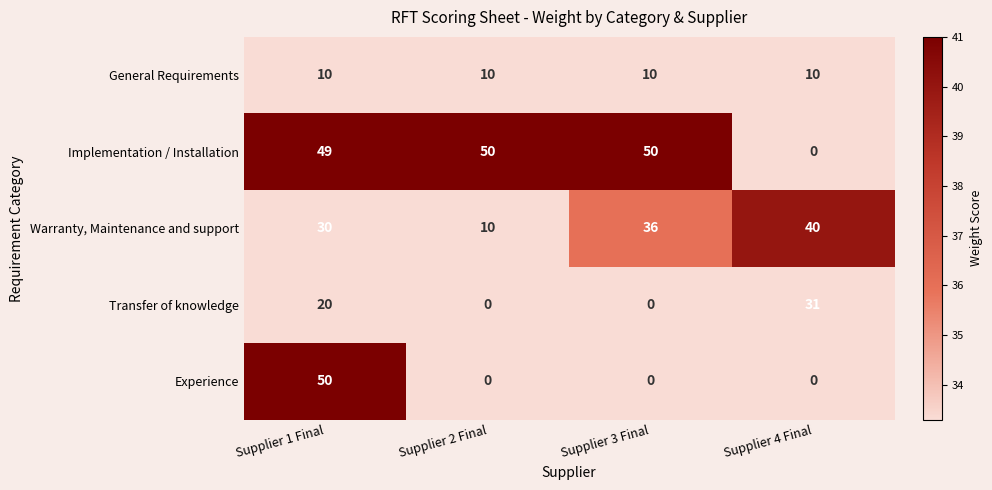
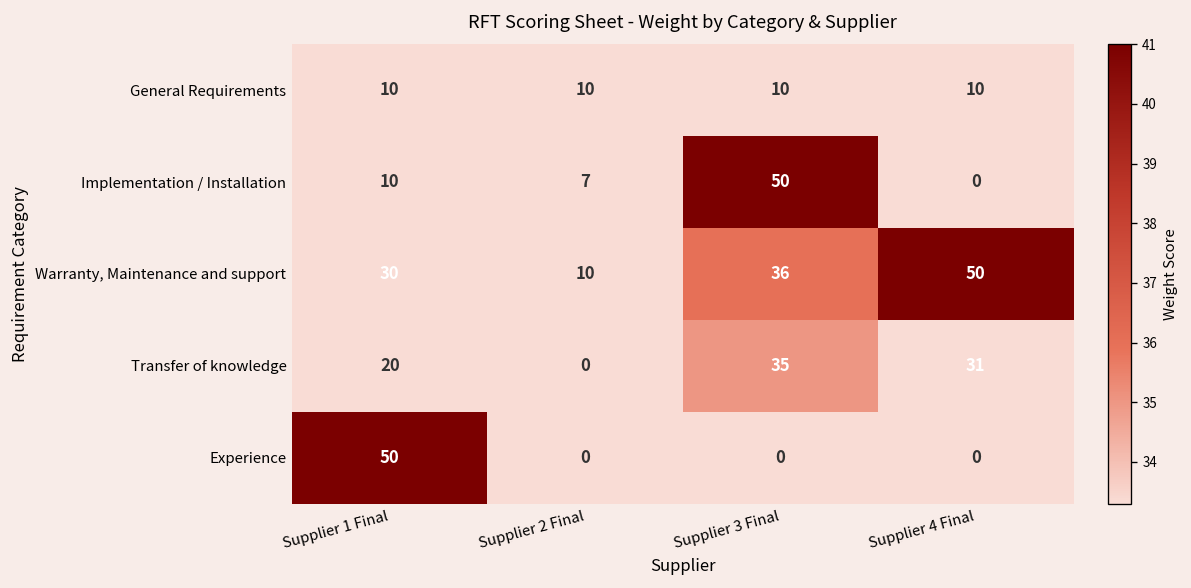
Implementation / Installation, Supplier 1 Final: 49 -> 10
Implementation / Installation, Supplier 2 Final: 50 -> 7
Warranty, Maintenance and support, Supplier 4 Final: 40 -> 50
Transfer of knowledge, Supplier 3 Final: 0 -> 35
